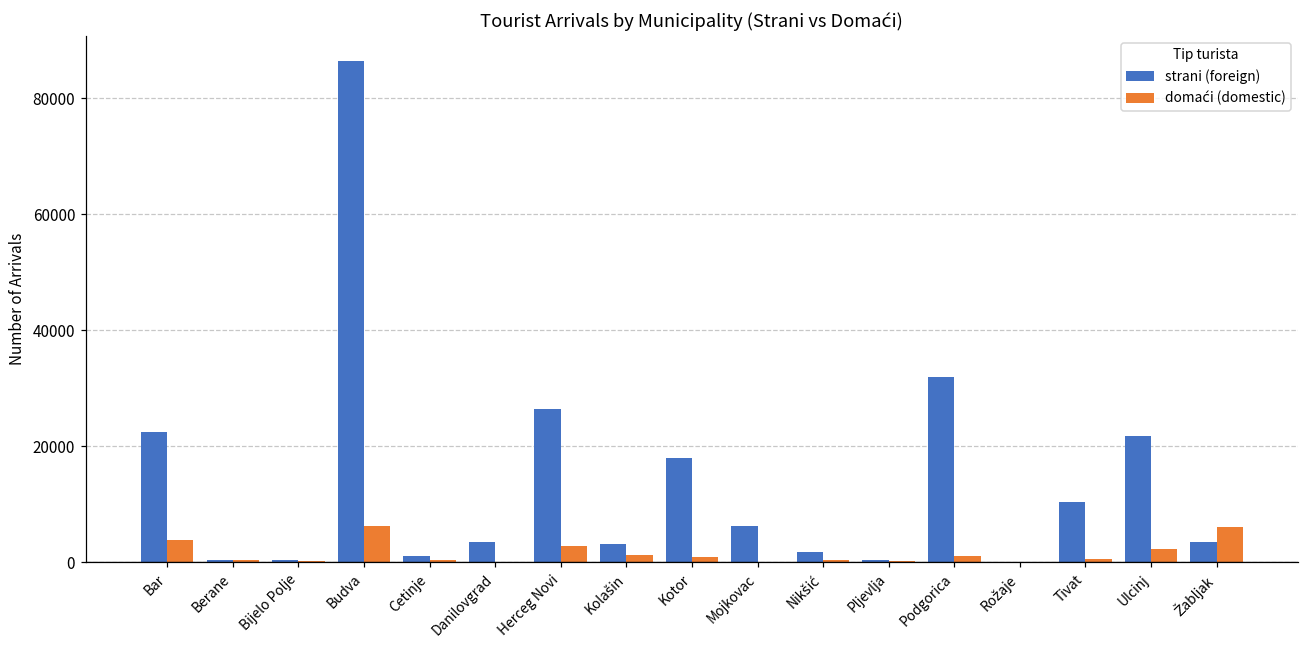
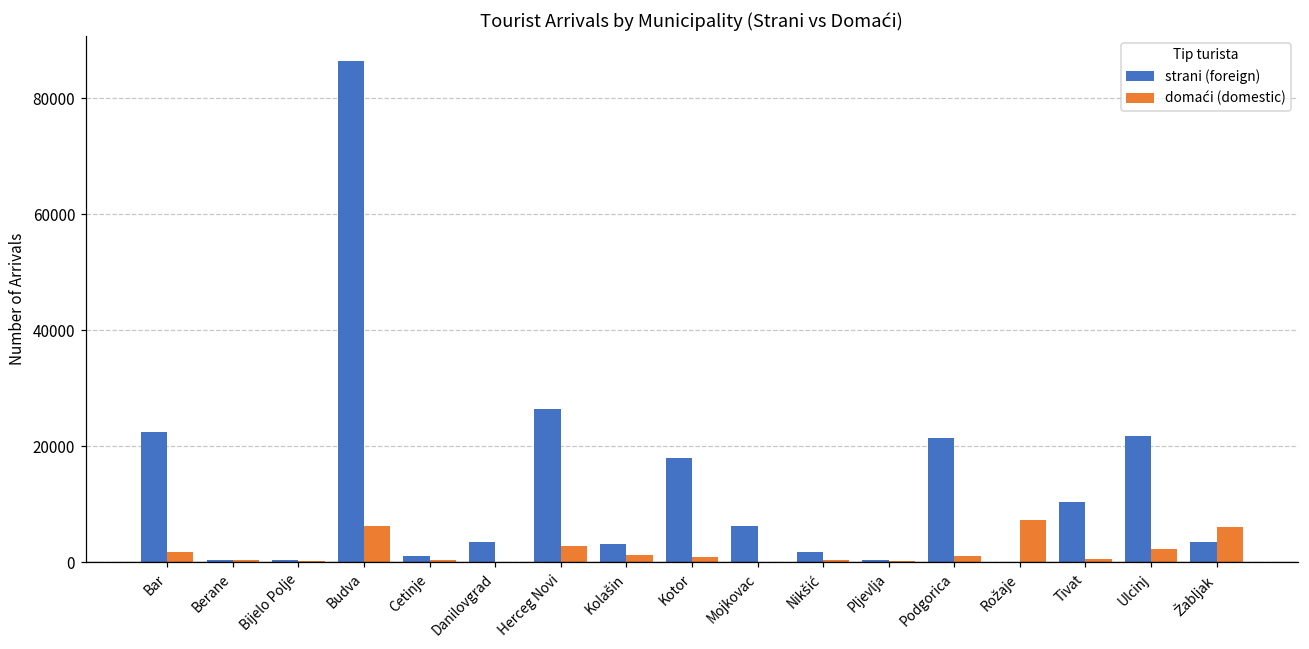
domaći (domestic), Bar: 4000 -> 2000
strani (foreign), Podgorica: 32000 -> 21000
domaći (domestic), Rožaje: 0 -> 7000
